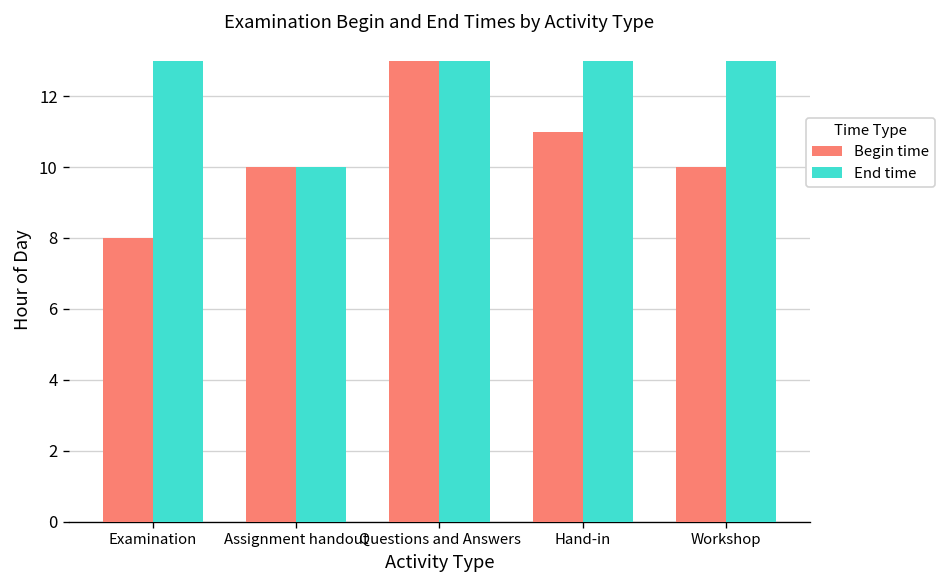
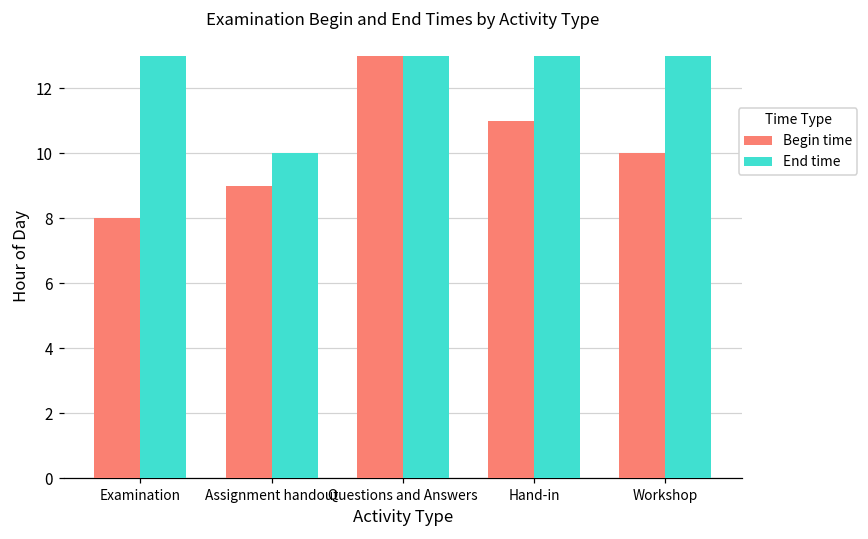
Begin time, Assignment handout: 10 -> 9
